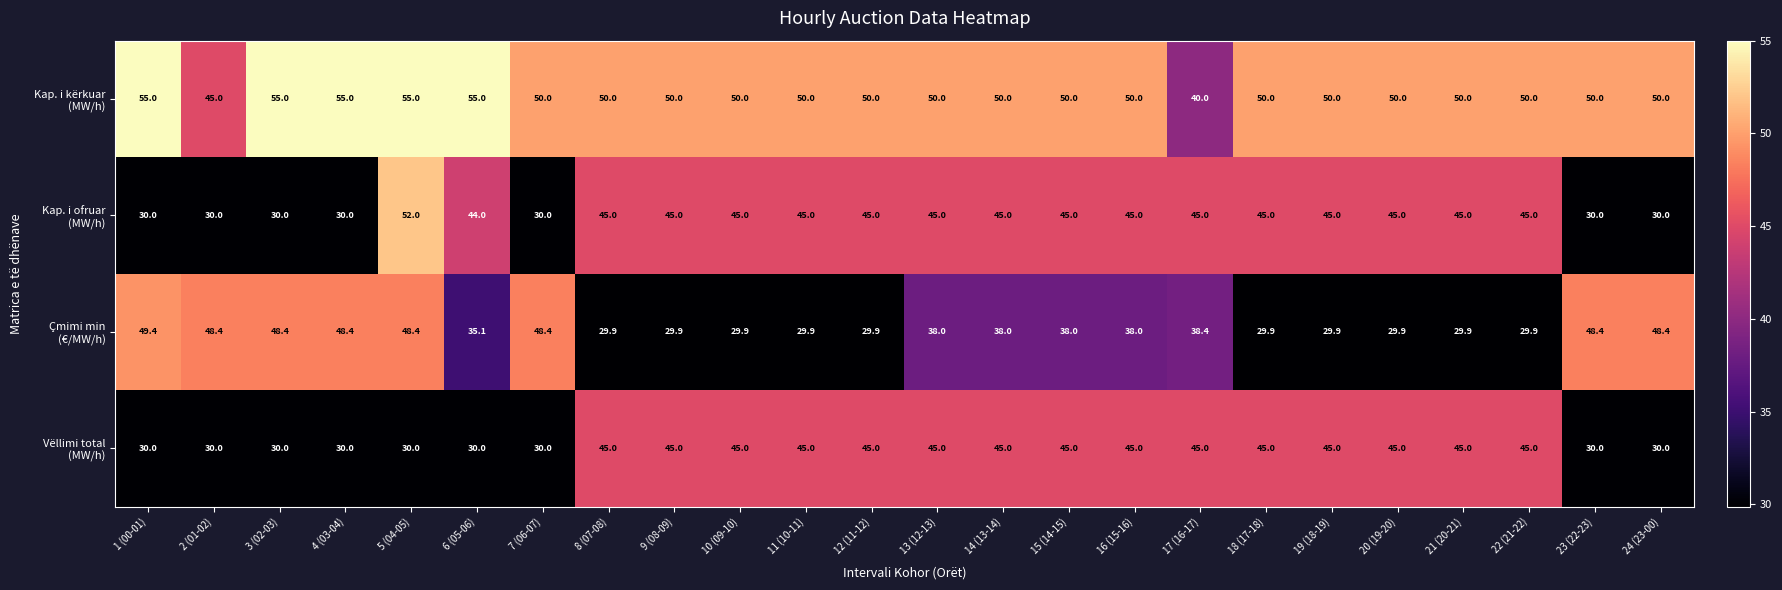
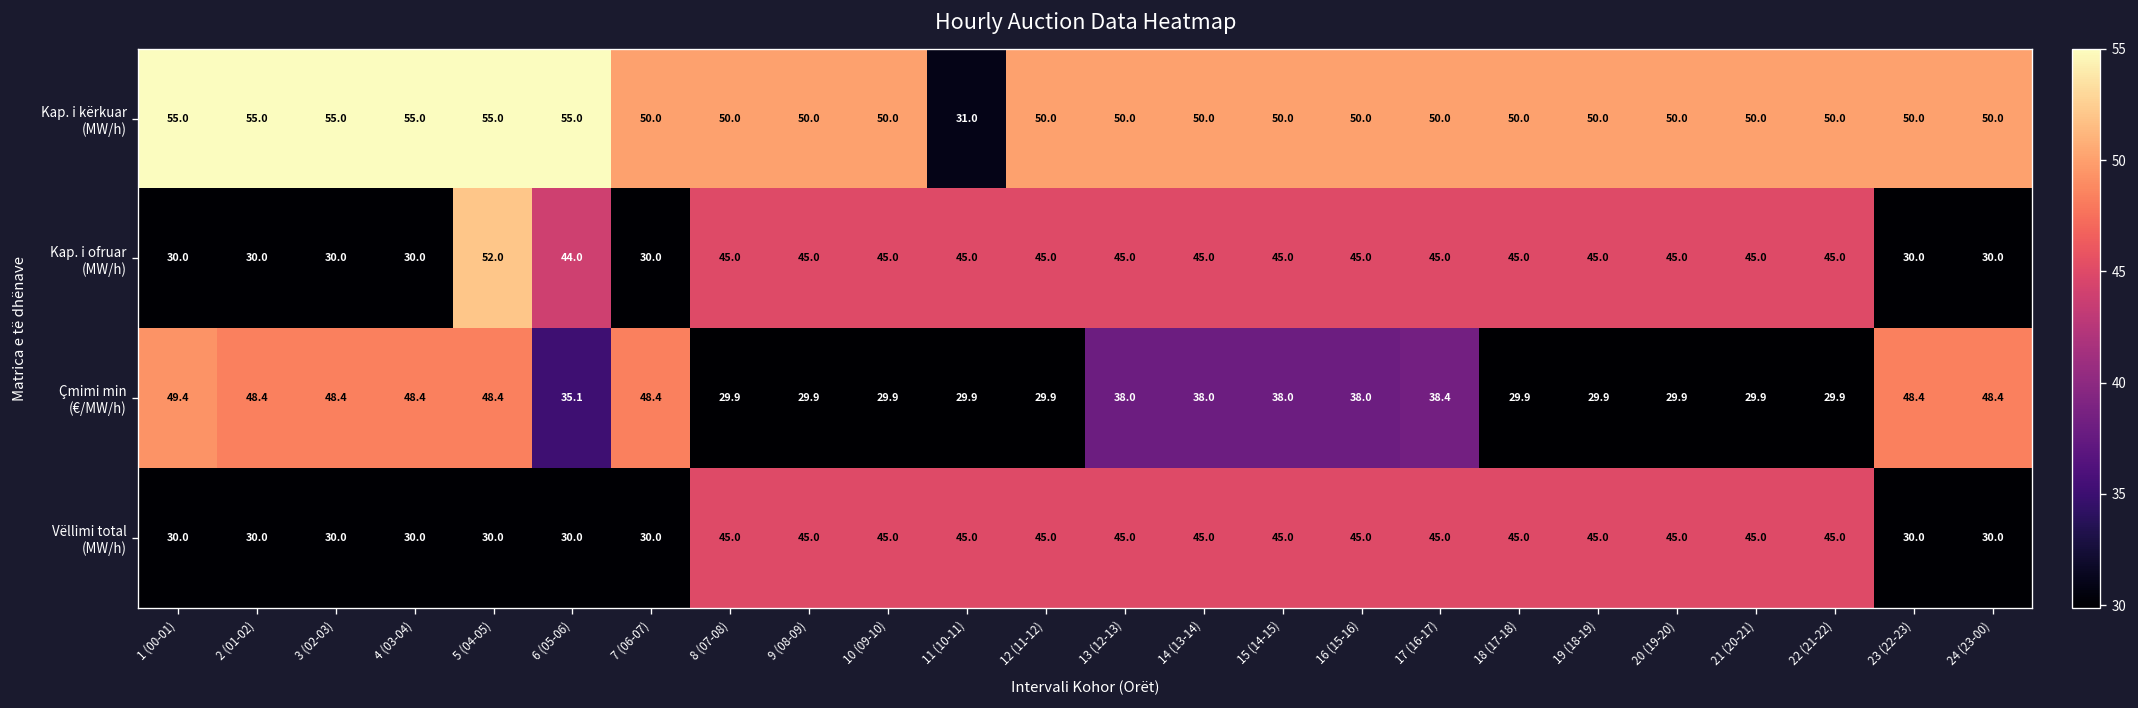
Kap. i kërkuar (MW/h), 2 (01-02): 45.0 -> 55.0
Kap. i kërkuar (MW/h), 11 (10-11): 50.0 -> 31.0
Kap. i kërkuar (MW/h), 17 (16-17): 40.0 -> 50.0
